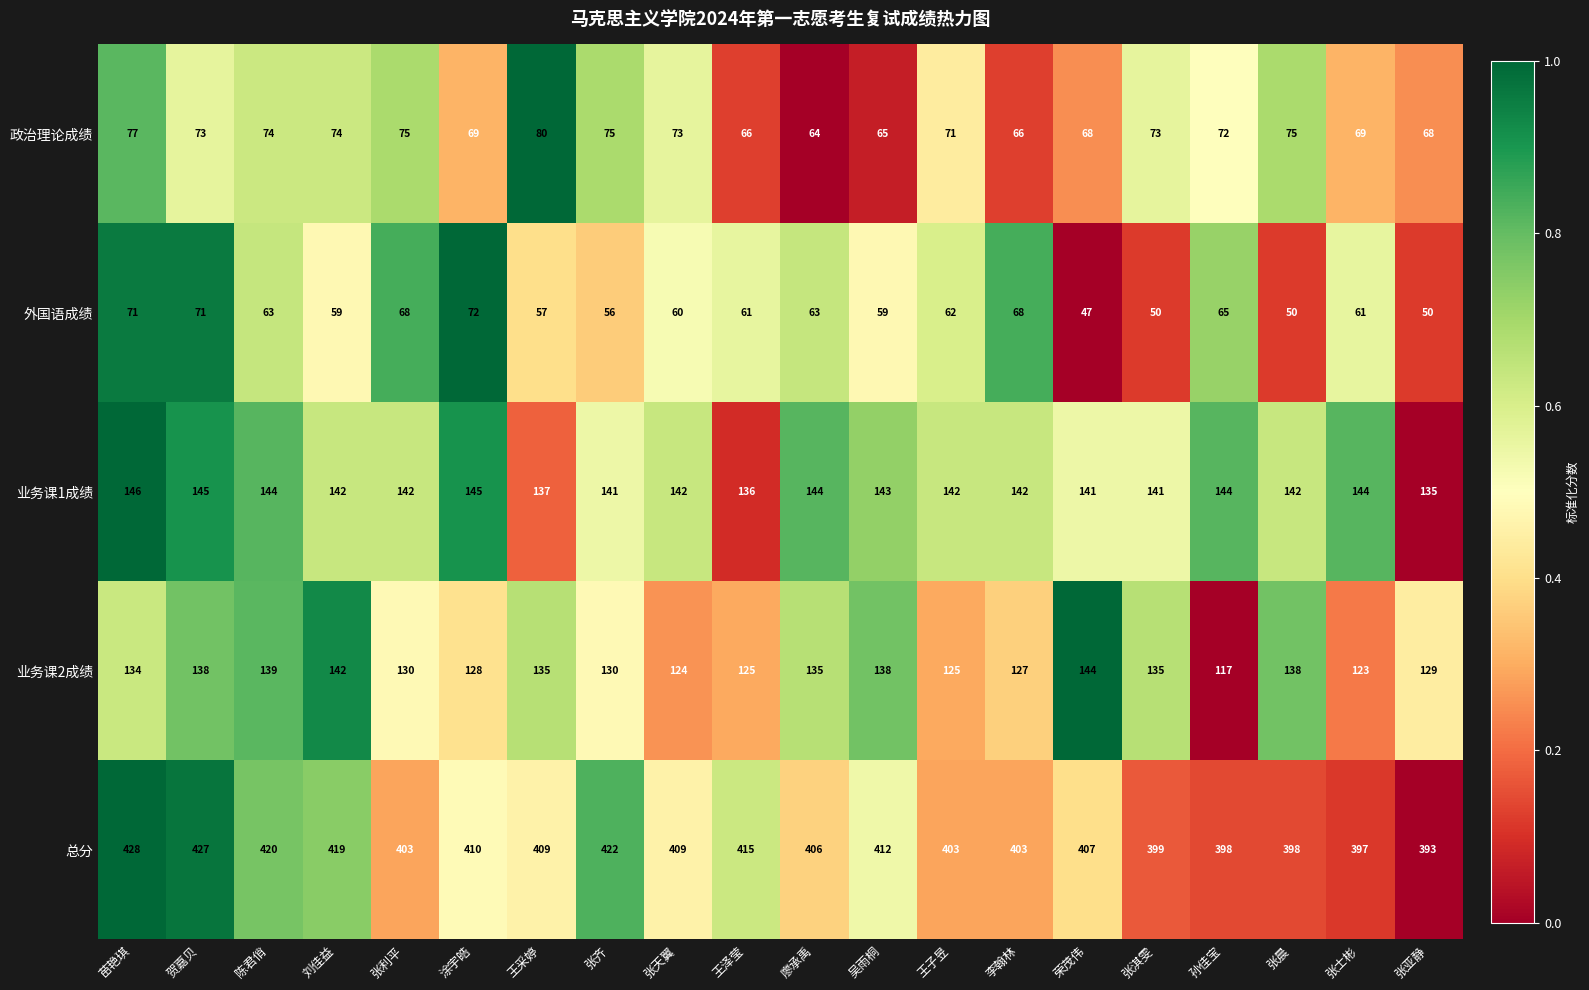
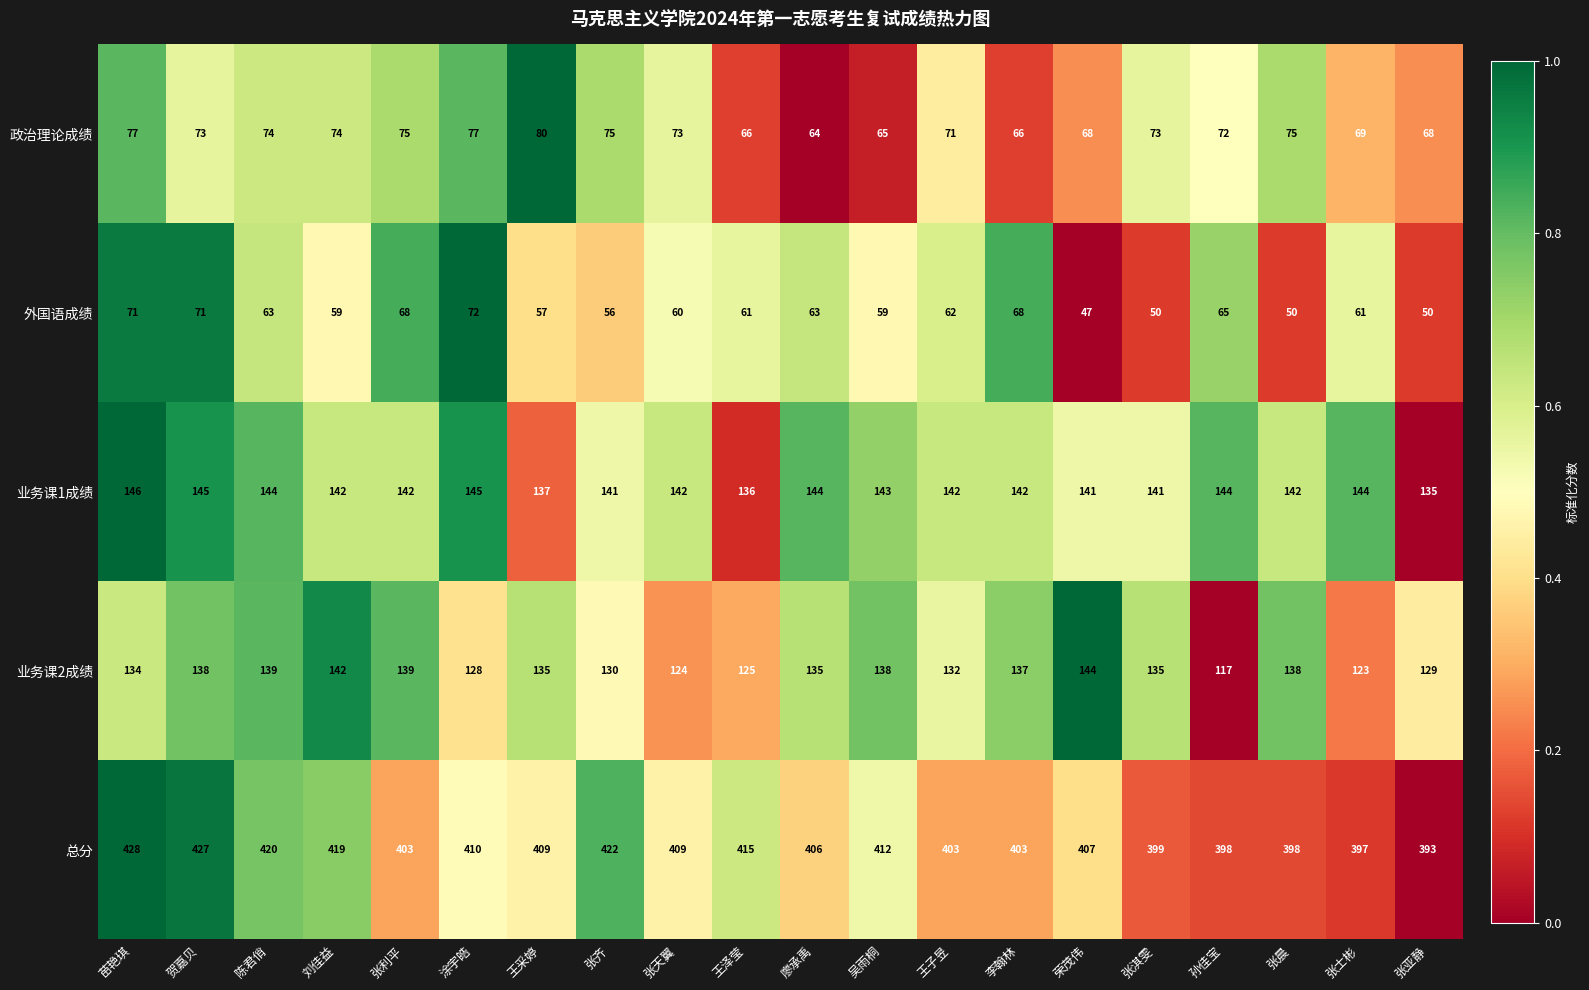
政治理论成绩, 涂宇皓: 69 -> 77
业务课2成绩, 张利平: 130 -> 139
业务课2成绩, 王子昱: 125 -> 132
业务课2成绩, 李翰林: 127 -> 137
